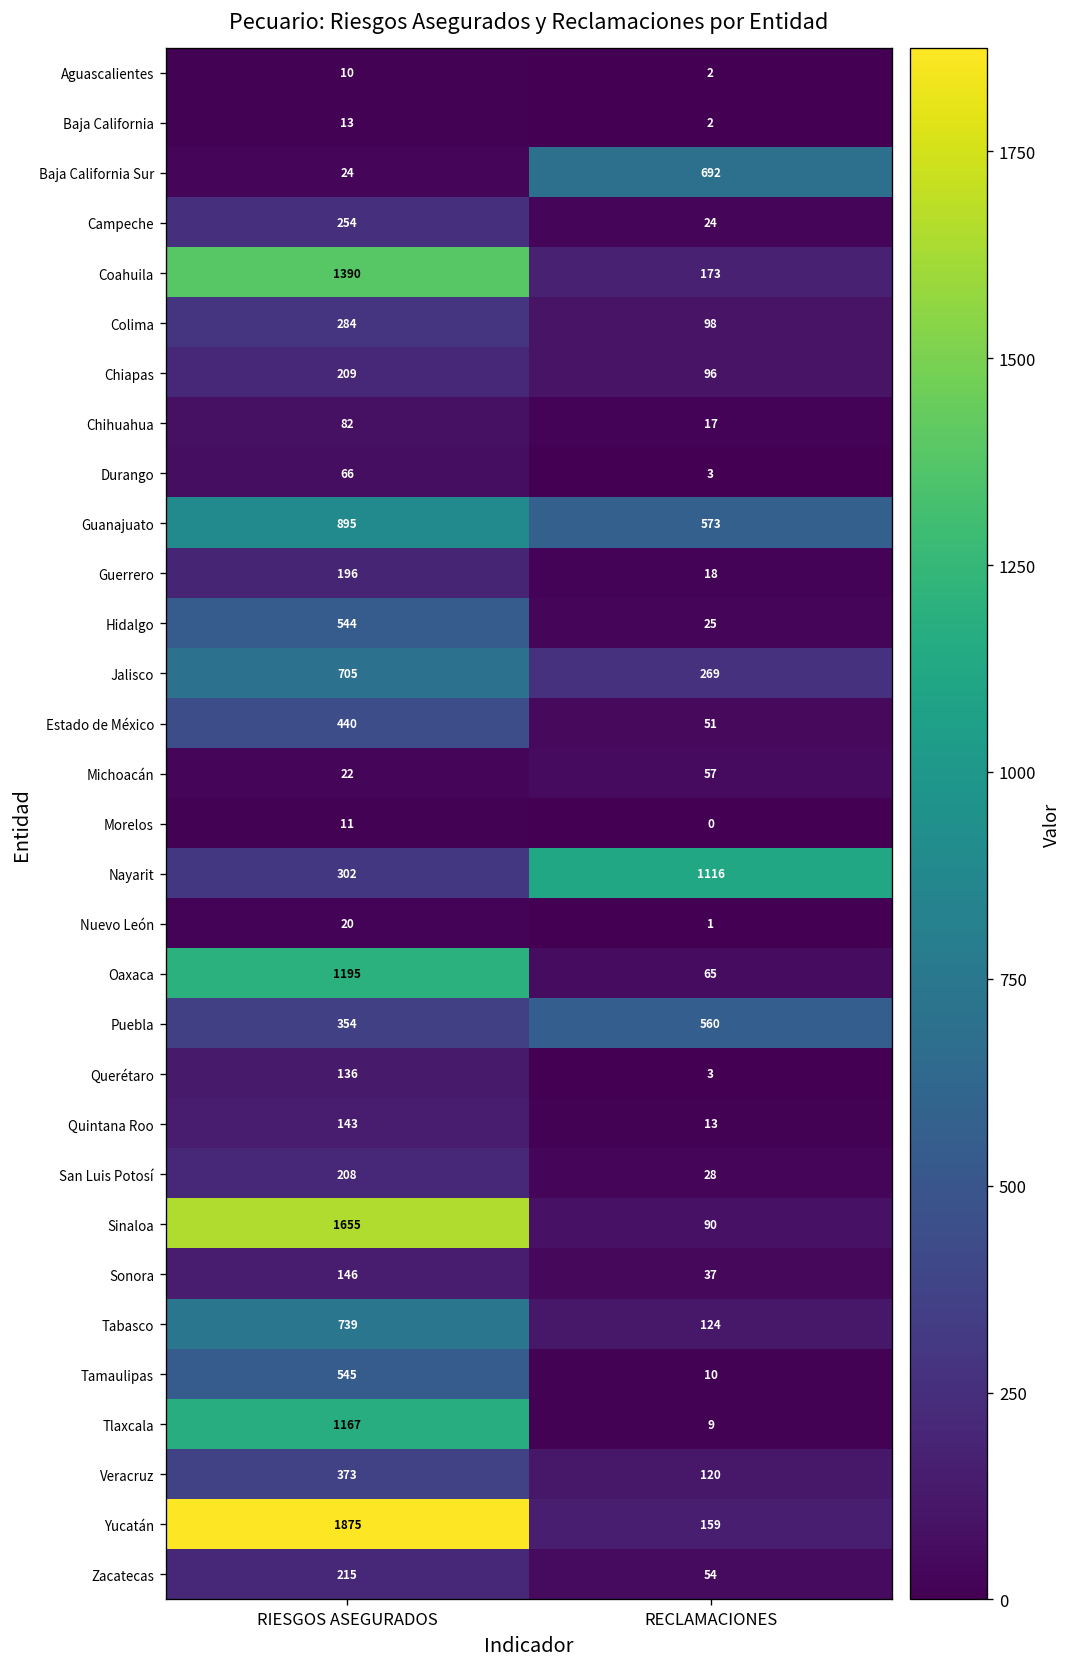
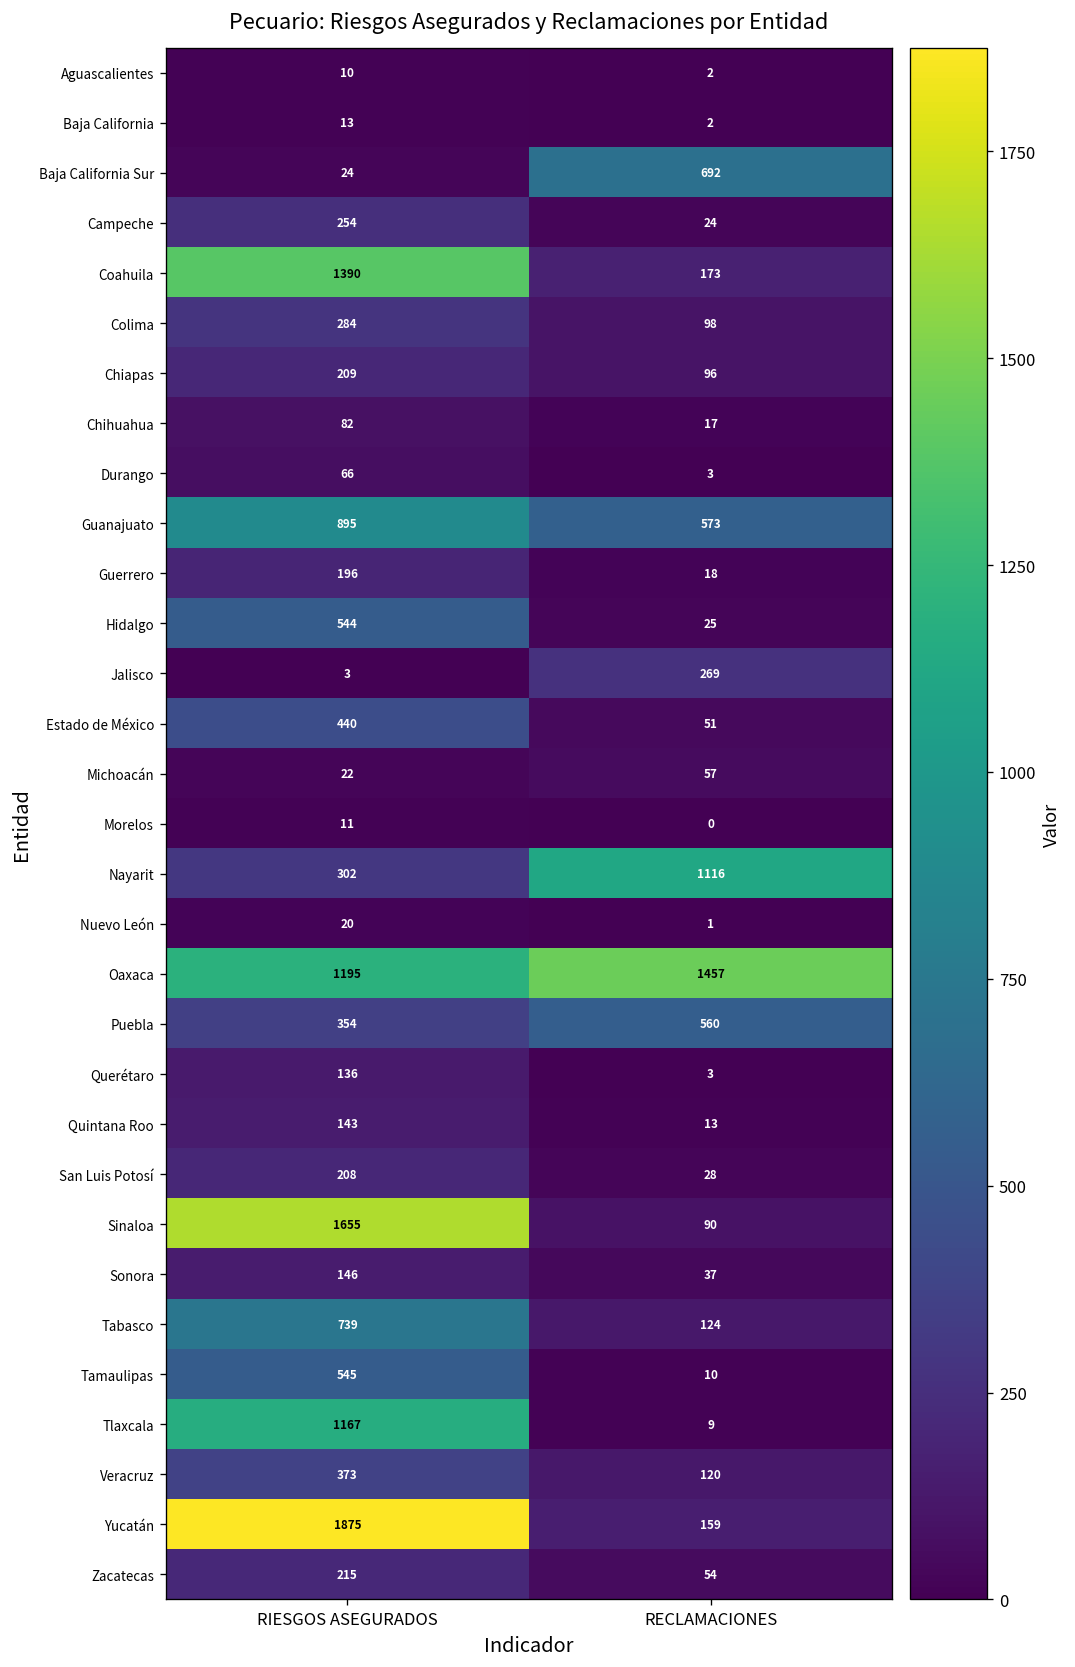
Jalisco, RIESGOS ASEGURADOS: 705 -> 3
Oaxaca, RECLAMACIONES: 65 -> 1457
